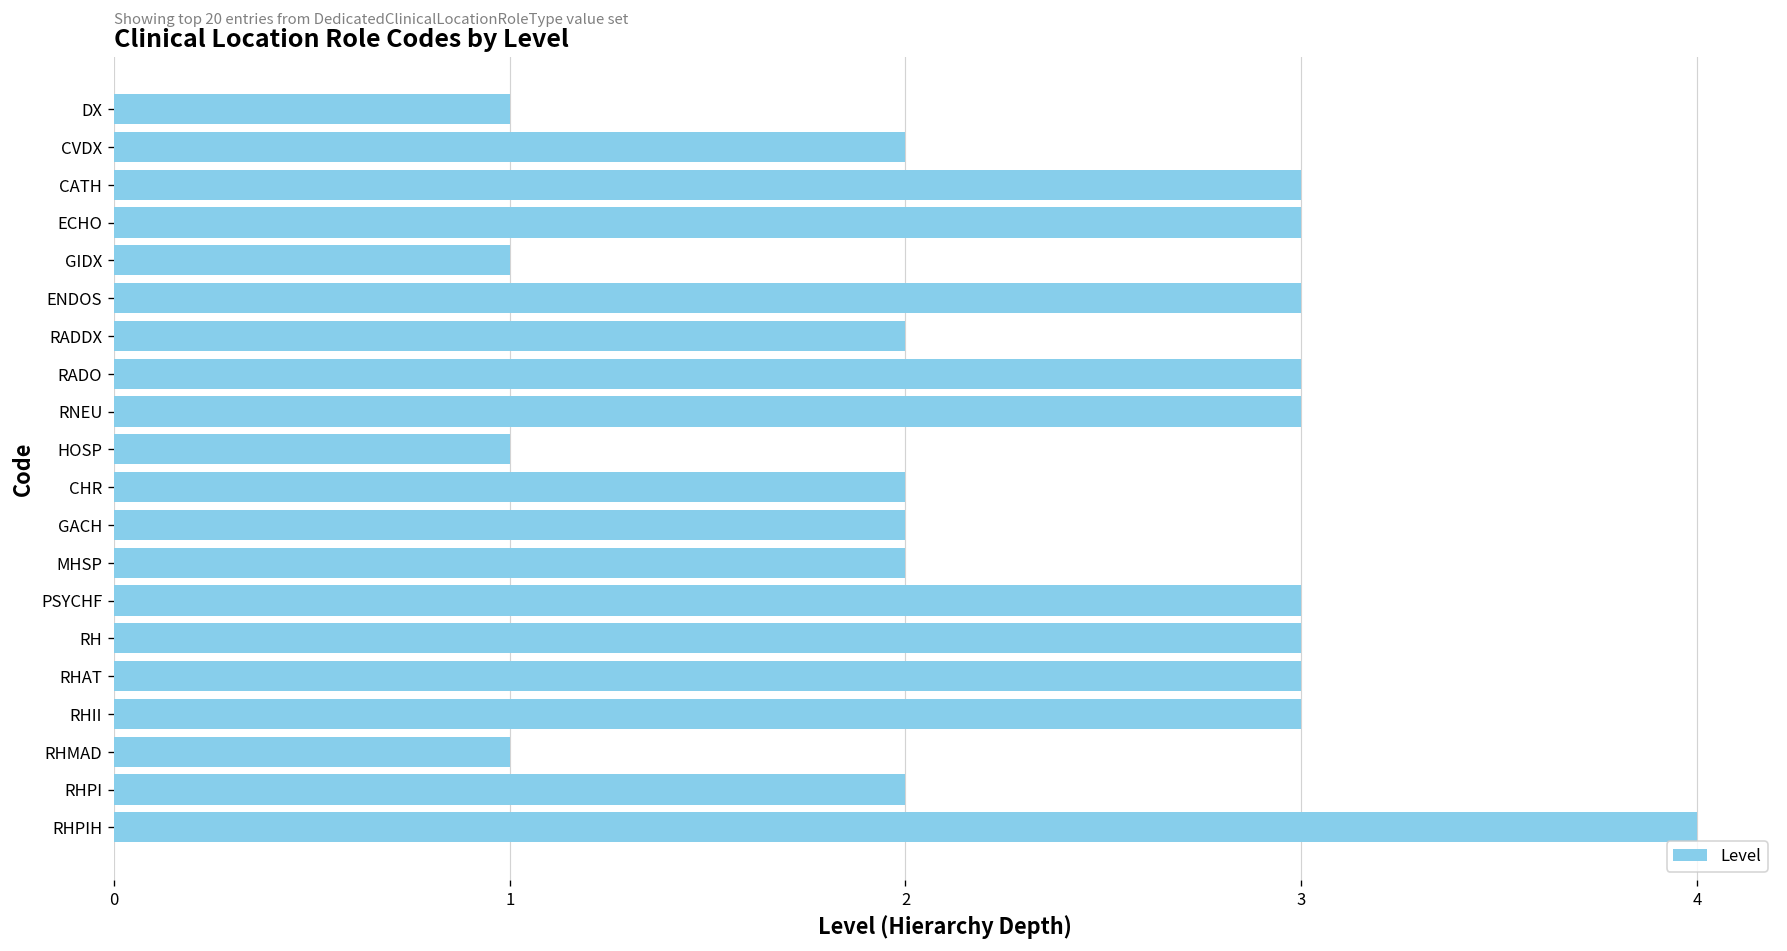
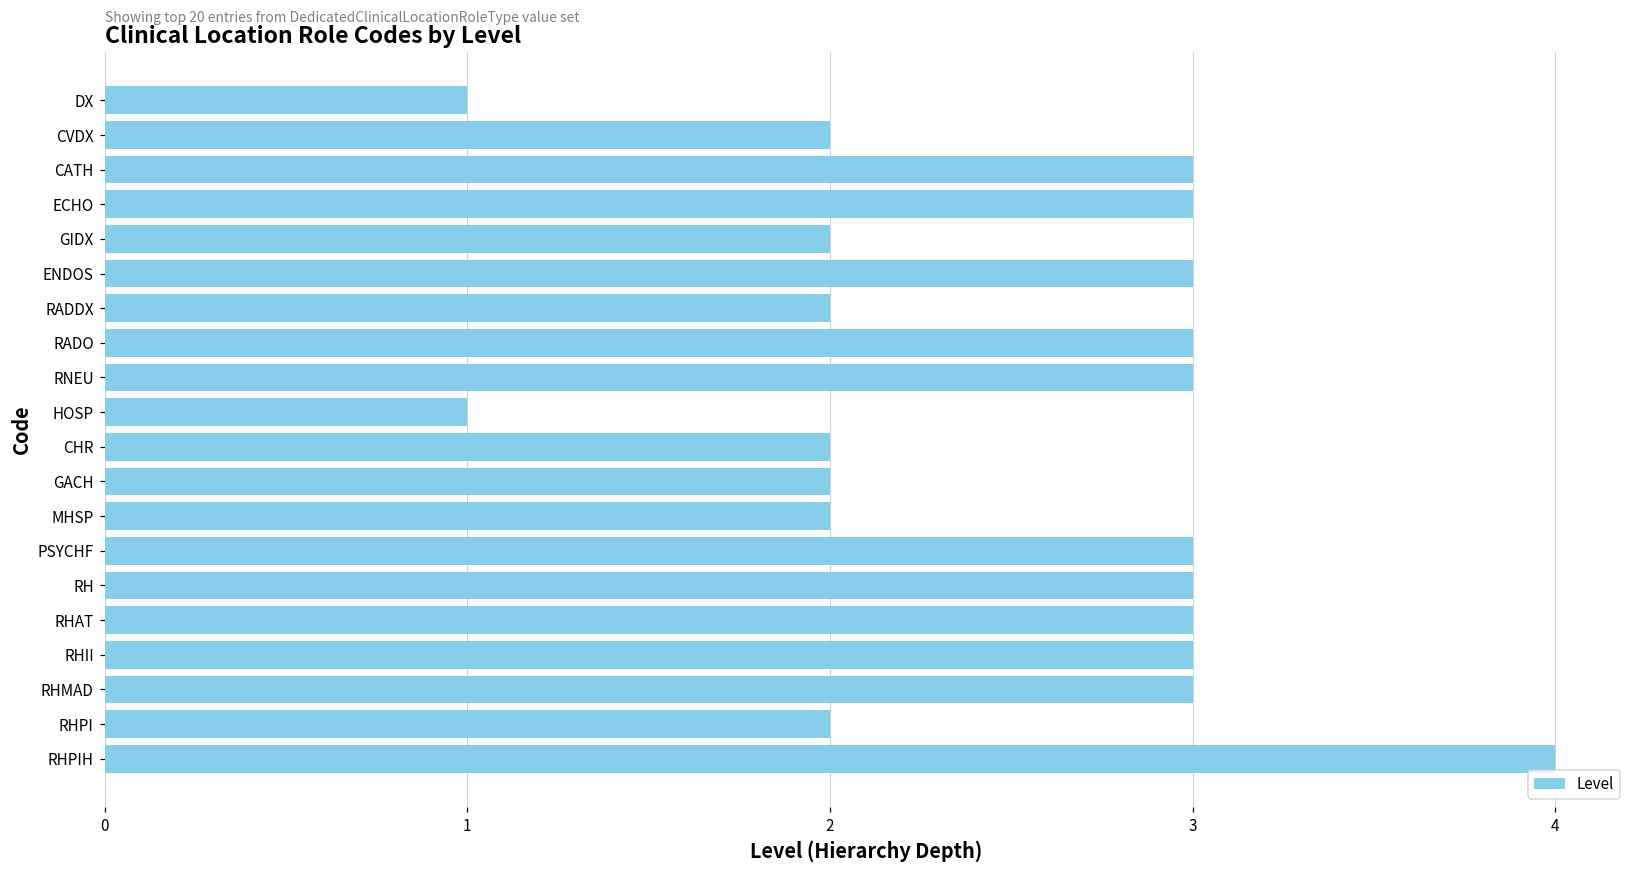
GIDX: 1 -> 2
RHMAD: 1 -> 3
